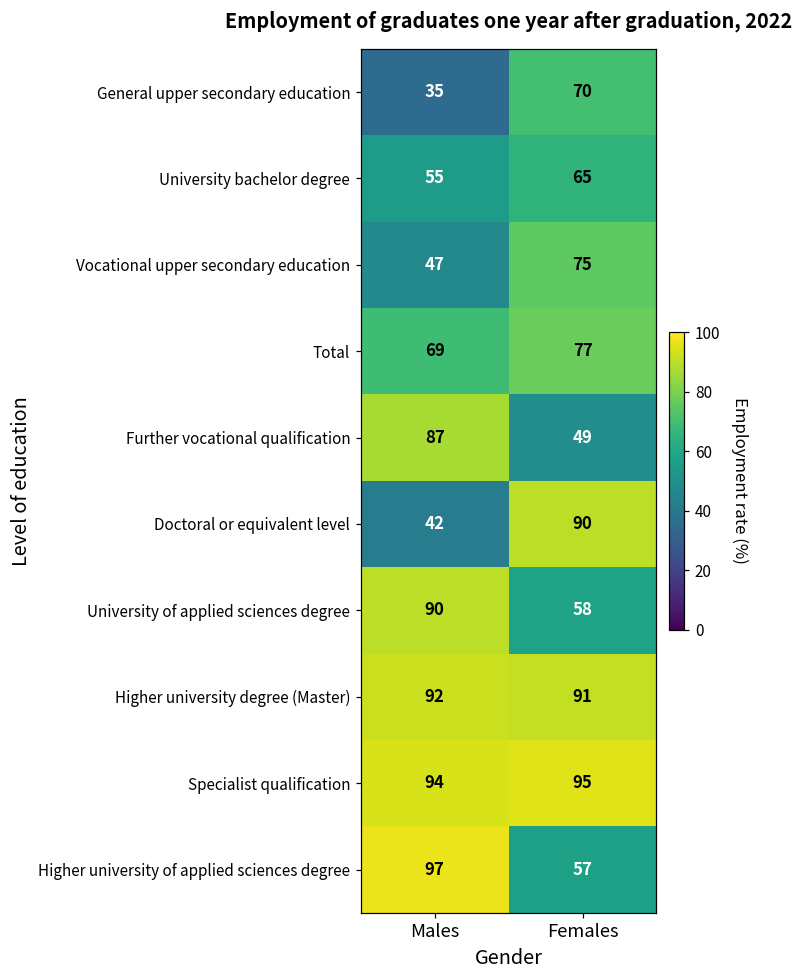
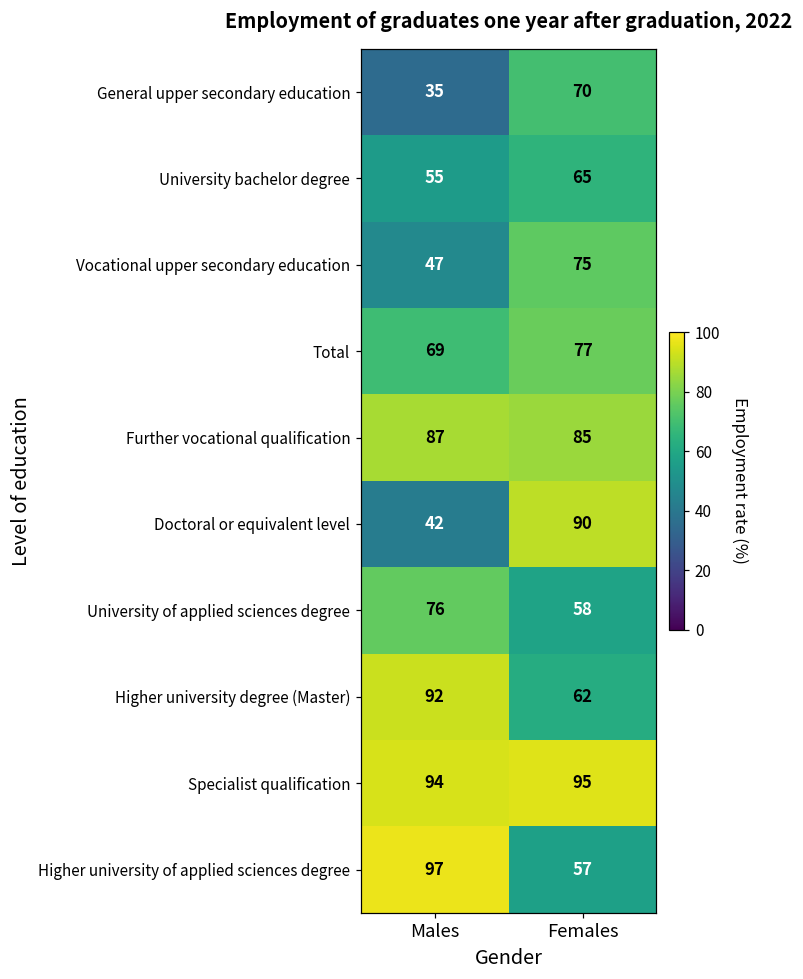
Further vocational qualification, Females: 49 -> 85
University of applied sciences degree, Males: 90 -> 76
Higher university degree (Master), Females: 91 -> 62
